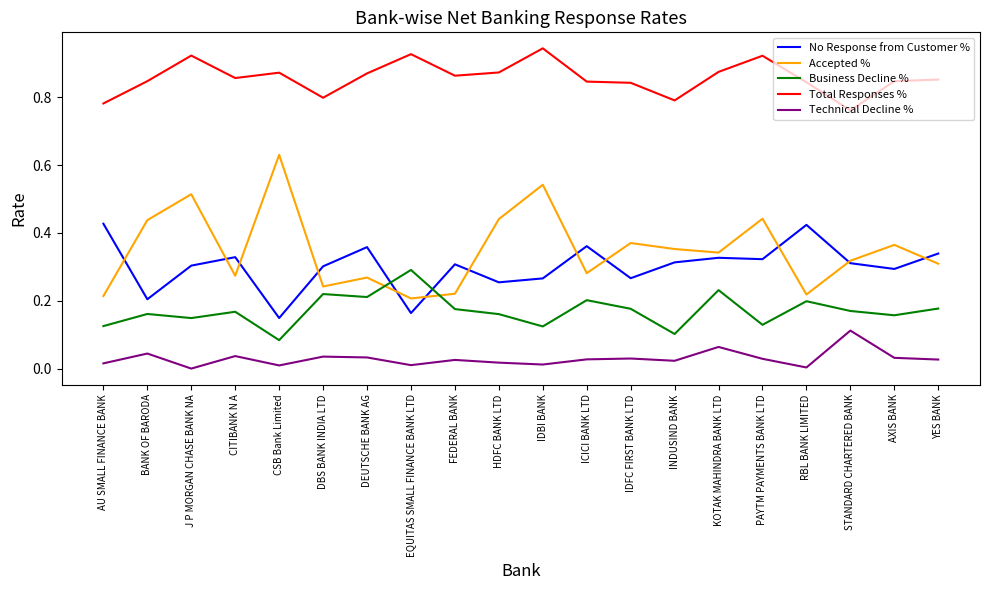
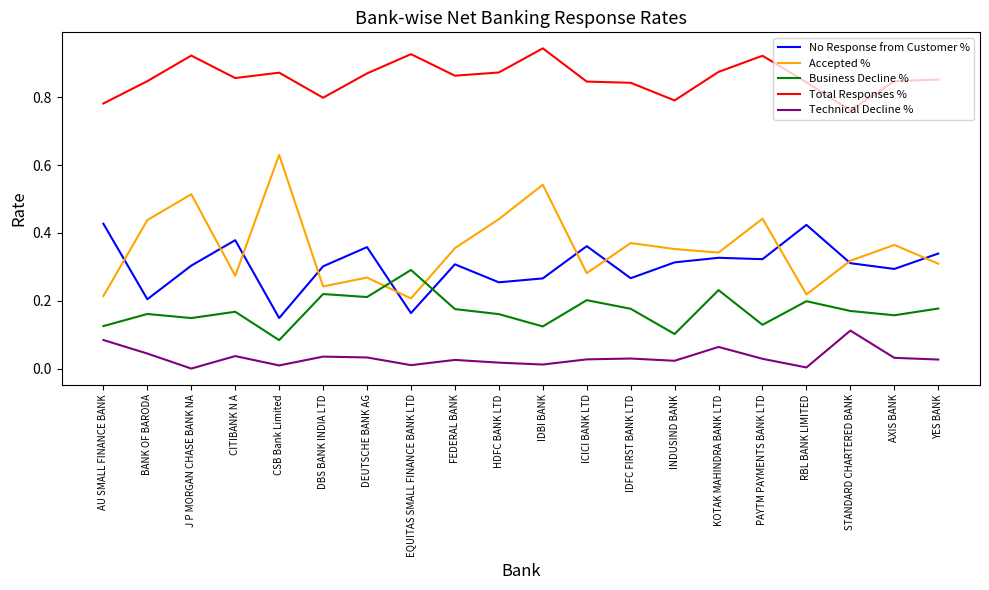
Technical Decline %, AU SMALL FINANCE BANK: 0.02 -> 0.08
No Response from Customer %, CITIBANK N A: 0.33 -> 0.38
Accepted %, FEDERAL BANK: 0.22 -> 0.36
